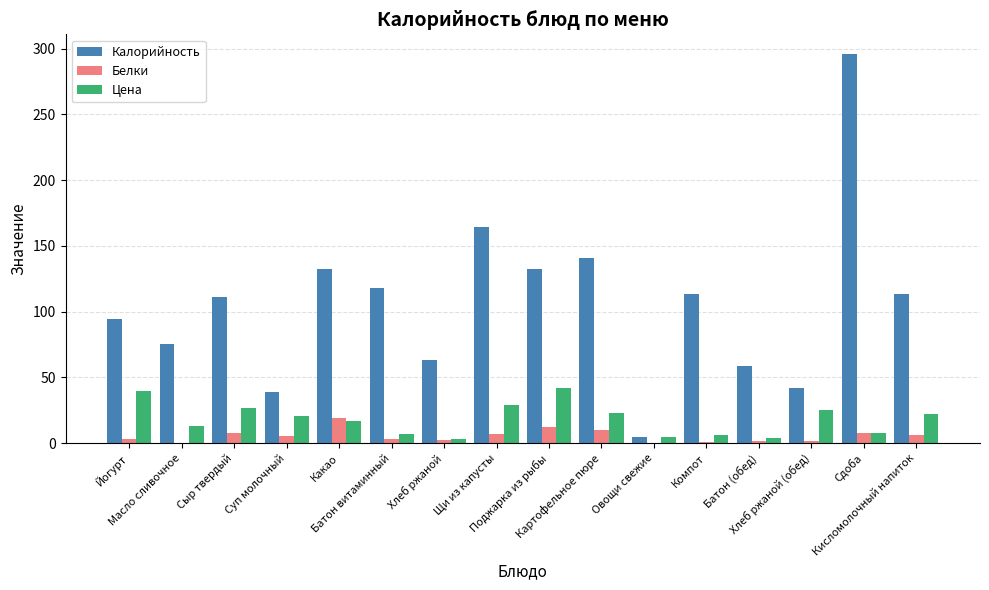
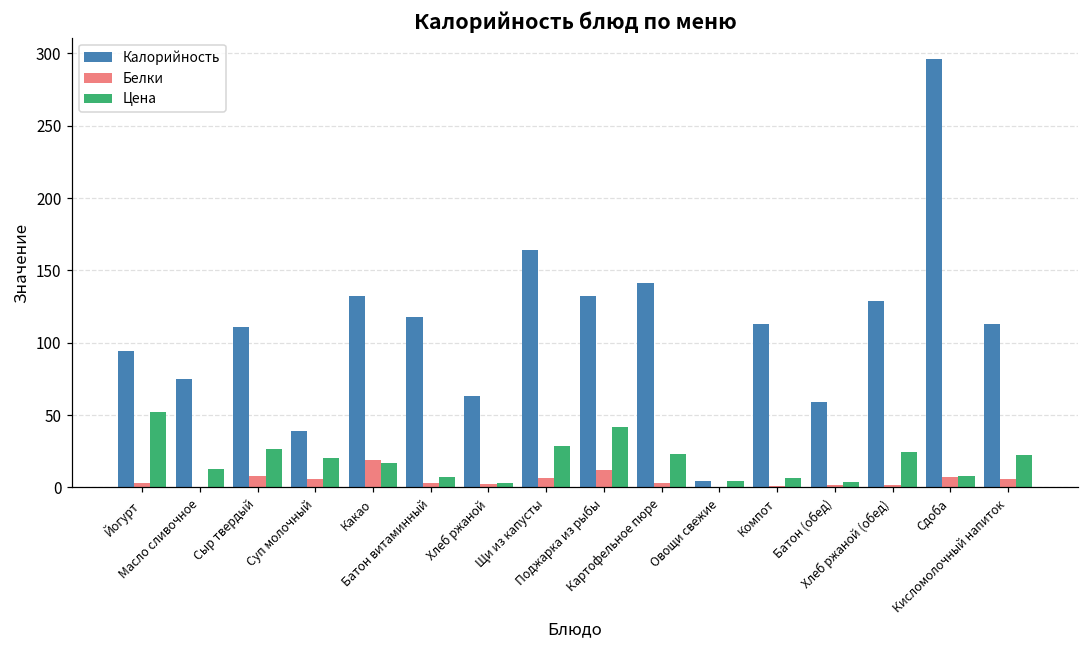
Цена, Йогурт: 40 -> 52
Белки, Картофельное пюре: 10 -> 3
Калорийность, Хлеб ржаной (обед): 42 -> 129
